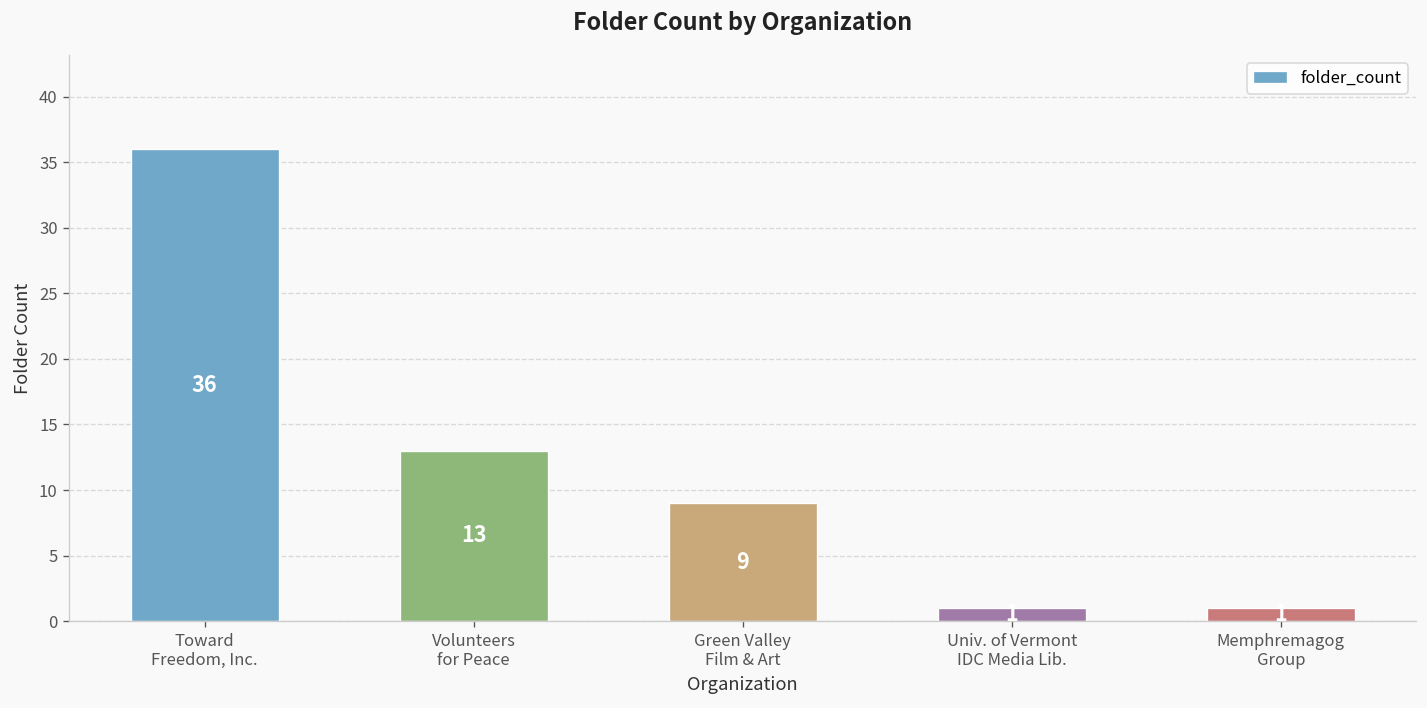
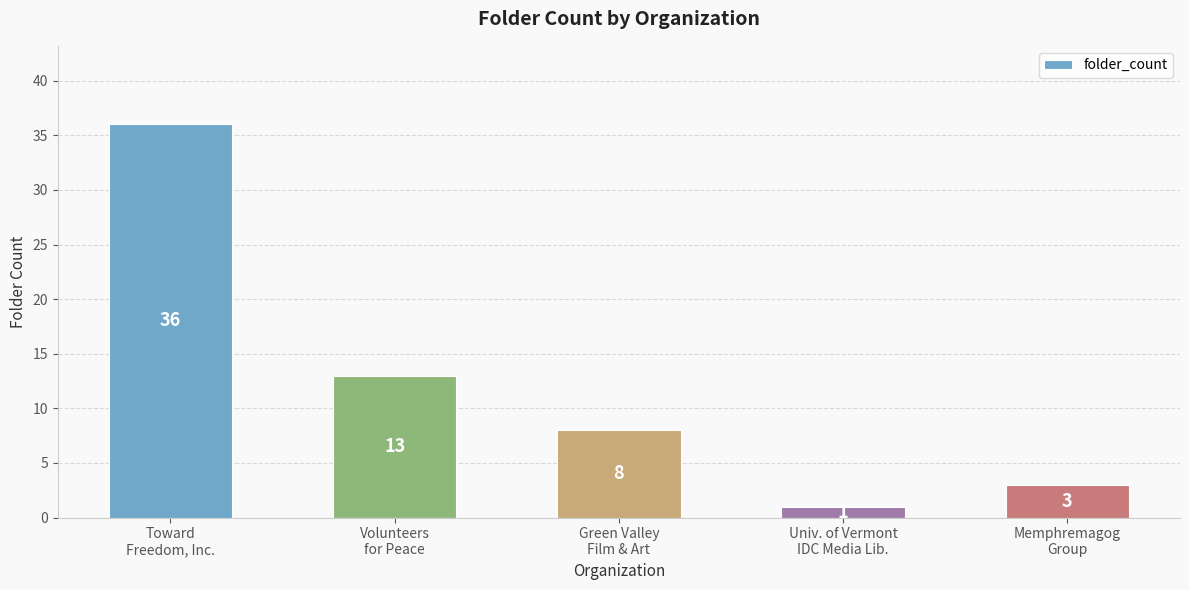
Green Valley Film & Art: 9 -> 8
Memphremagog Group: 1 -> 3
